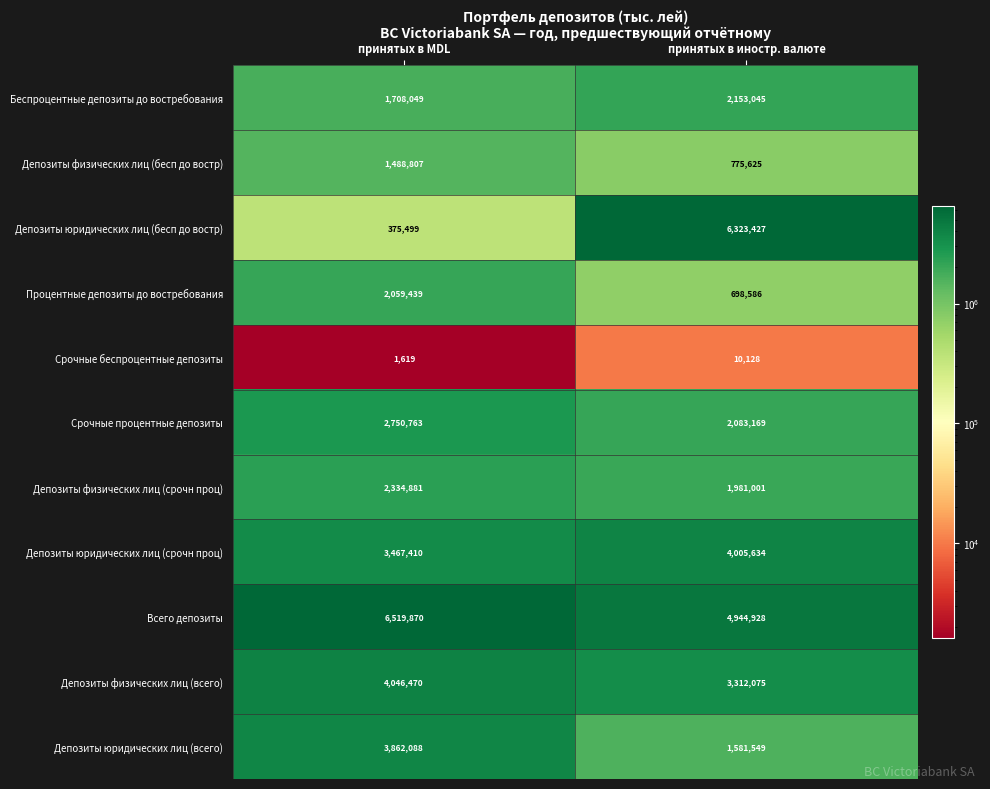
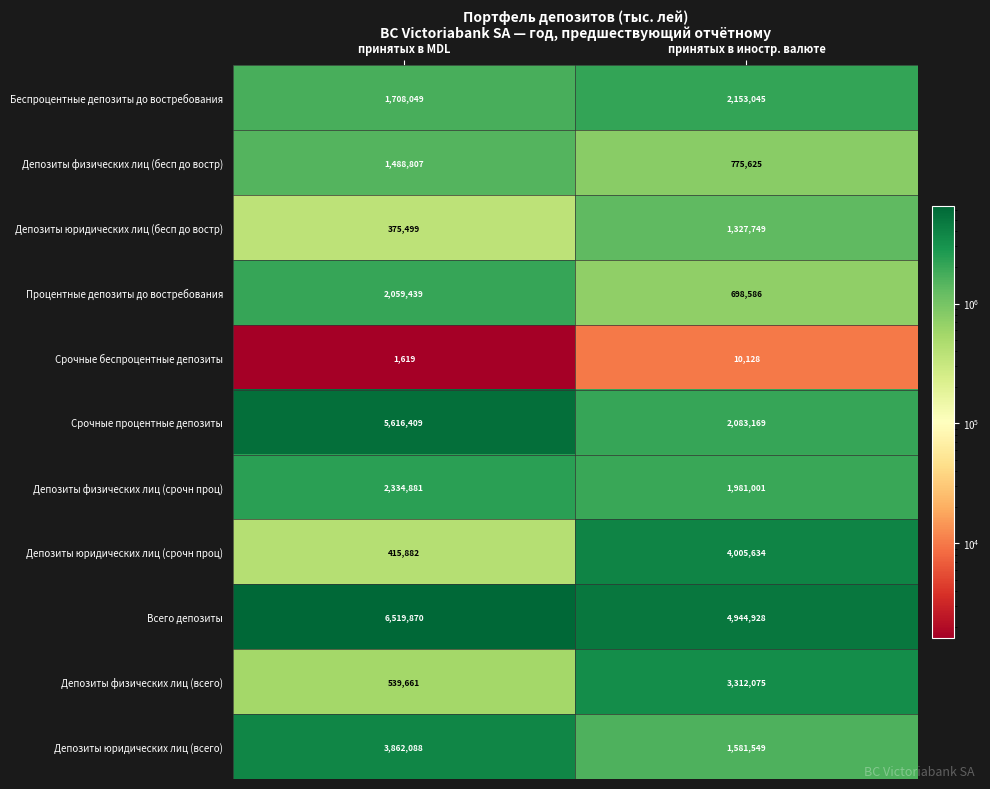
Депозиты юридических лиц (бесп до востр), принятых в иностр. валюте: 6,323,427 -> 1,327,749
Срочные процентные депозиты, принятых в MDL: 2,750,763 -> 5,616,409
Депозиты юридических лиц (срочн проц), принятых в MDL: 3,467,410 -> 415,882
Депозиты физических лиц (всего), принятых в MDL: 4,046,470 -> 539,661
